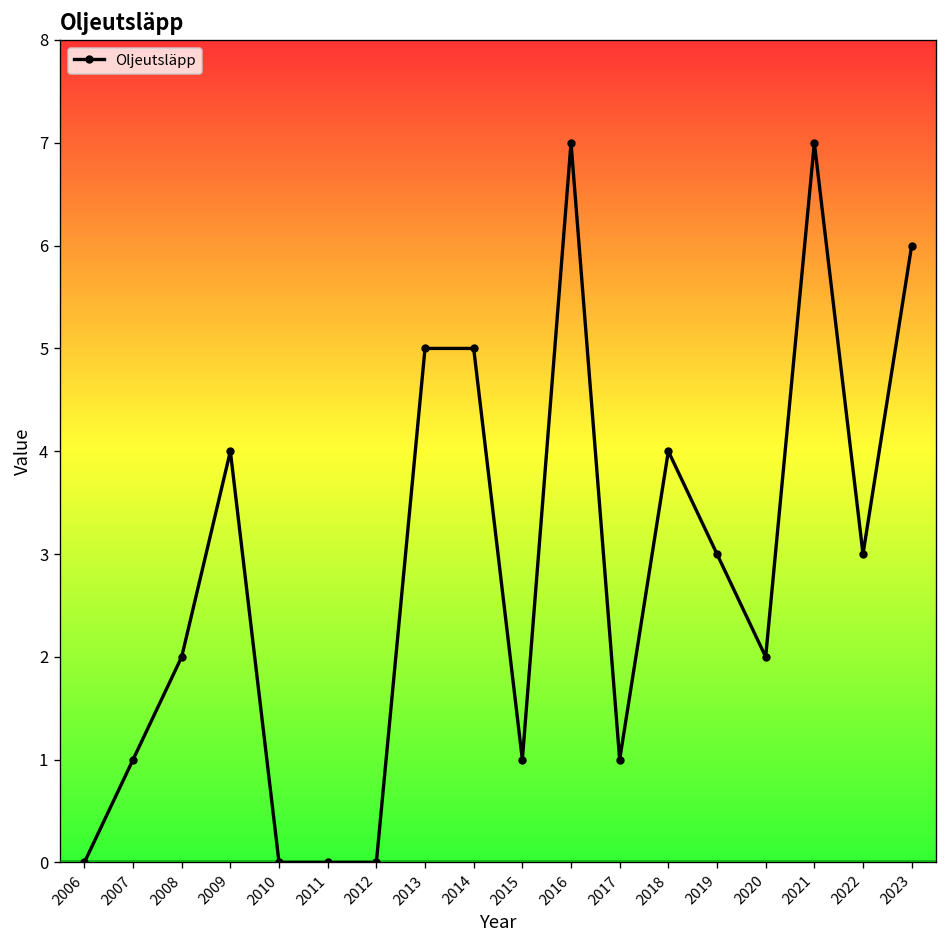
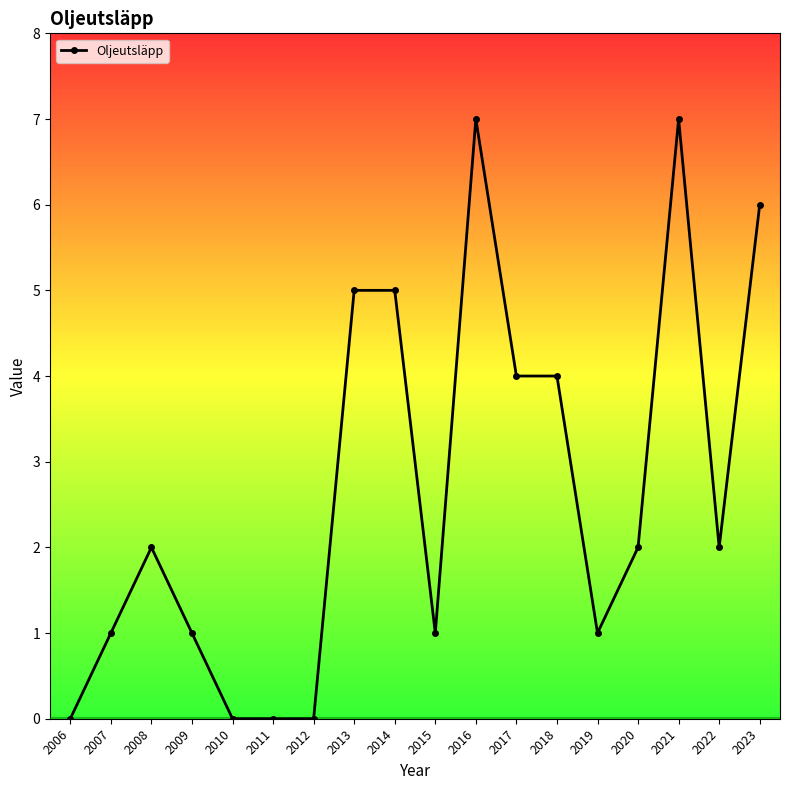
Oljeutsläpp, 2009: 4 -> 1
Oljeutsläpp, 2017: 1 -> 4
Oljeutsläpp, 2019: 3 -> 1
Oljeutsläpp, 2022: 3 -> 2
